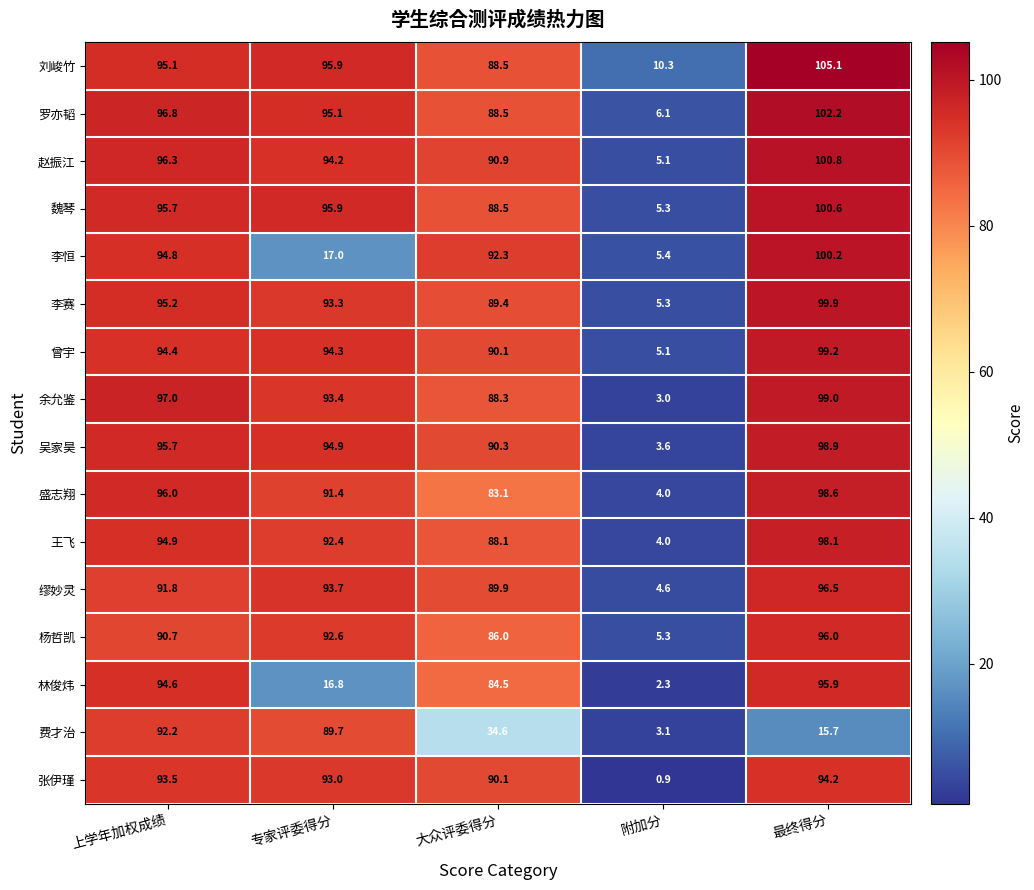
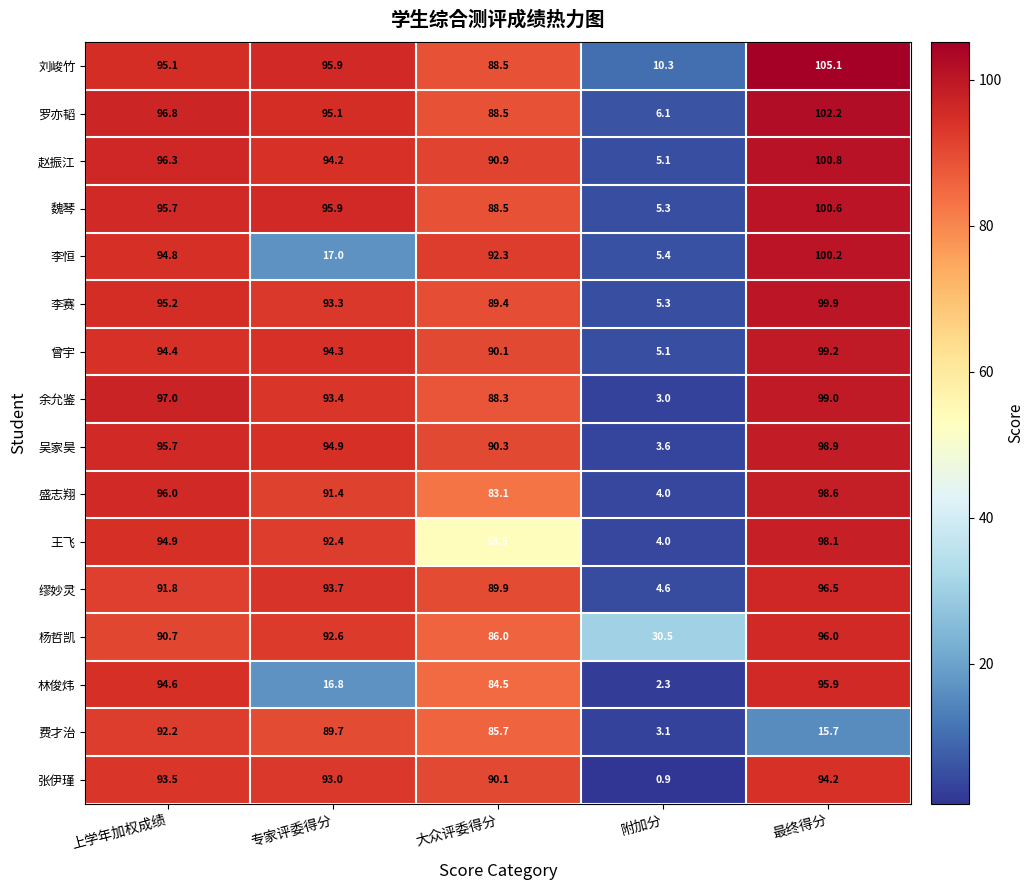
王飞, 大众评委得分: 88.1 -> 53.5
杨哲凯, 附加分: 5.3 -> 30.5
费才治, 大众评委得分: 34.6 -> 85.7
